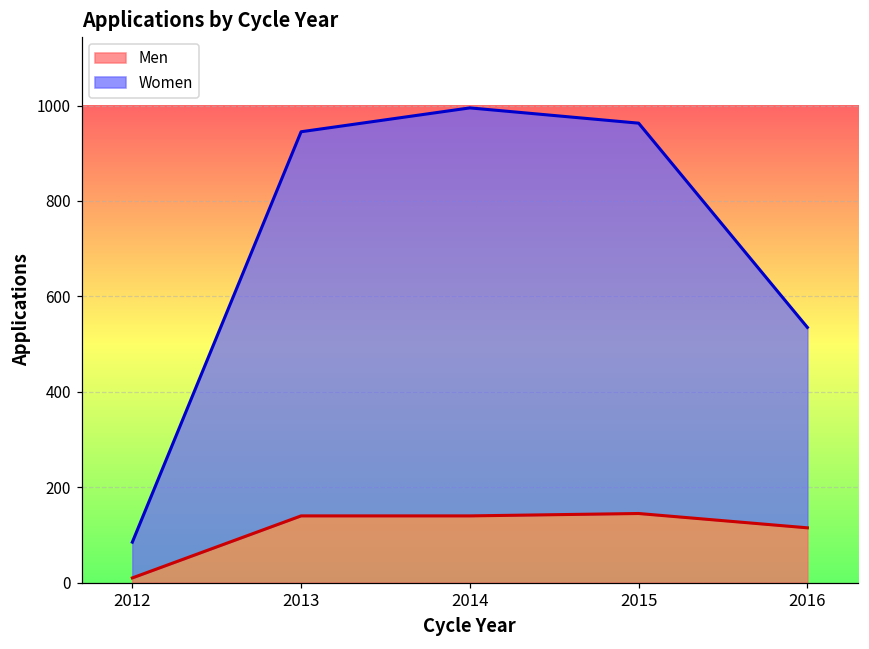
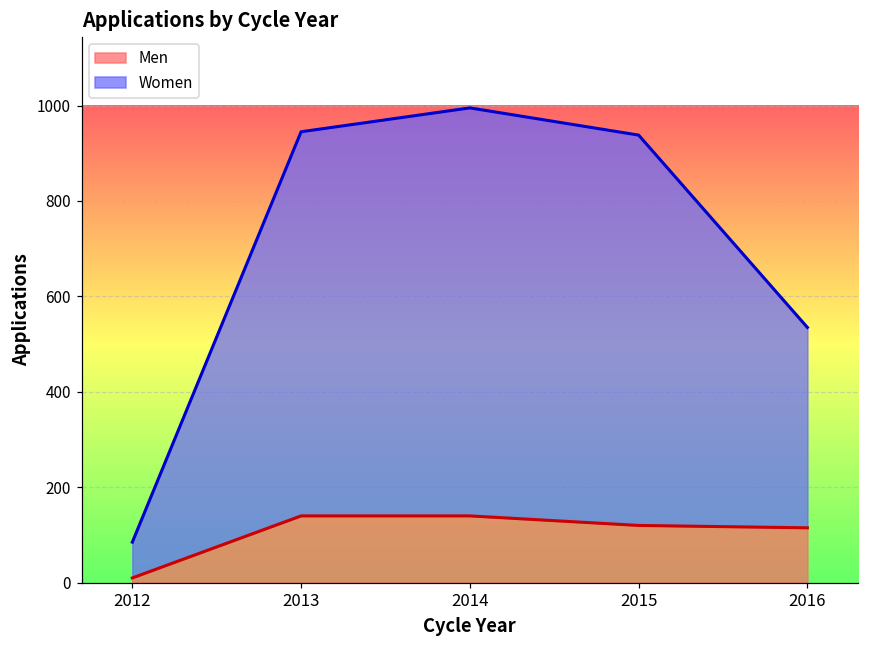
Men, 2015: 150 -> 120
